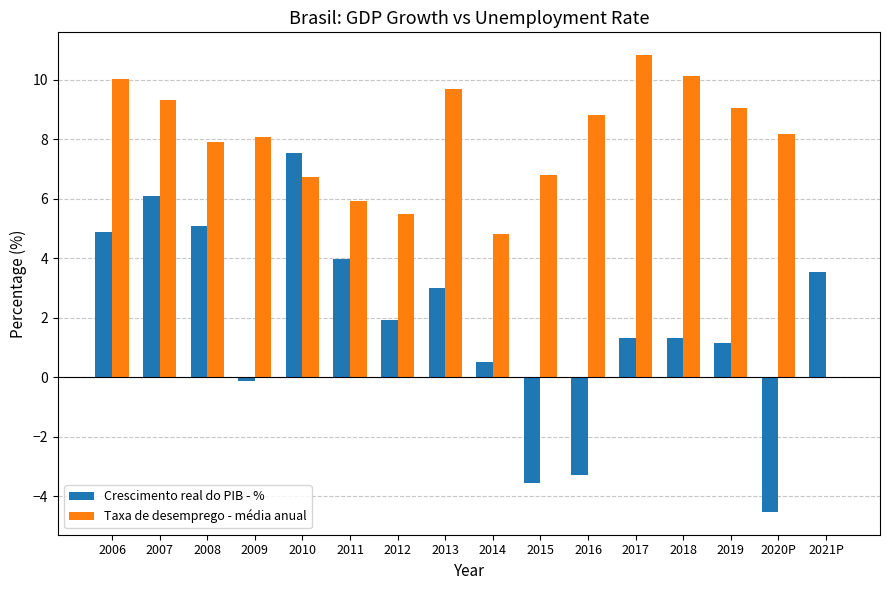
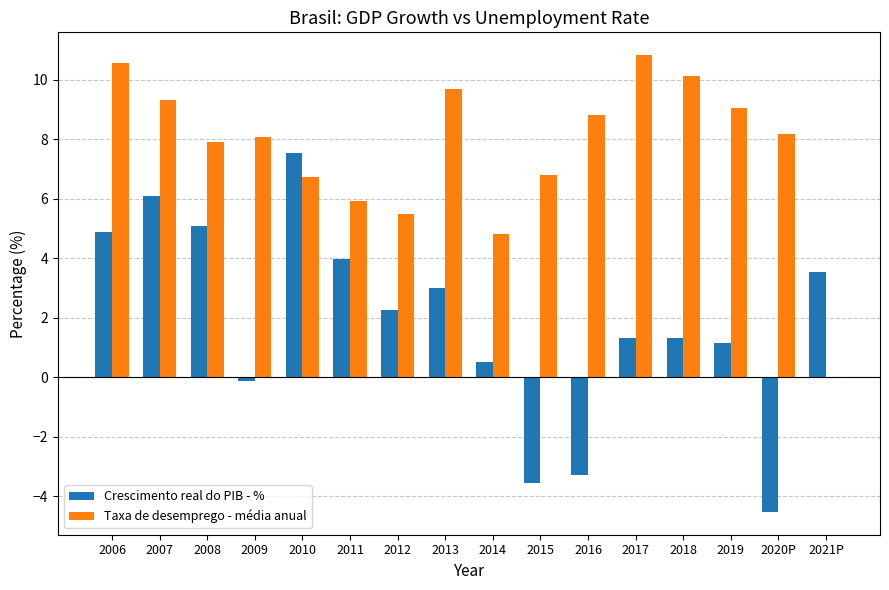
Taxa de desemprego - média anual, 2006: 10.0 -> 10.6
Crescimento real do PIB - %, 2012: 1.9 -> 2.3
